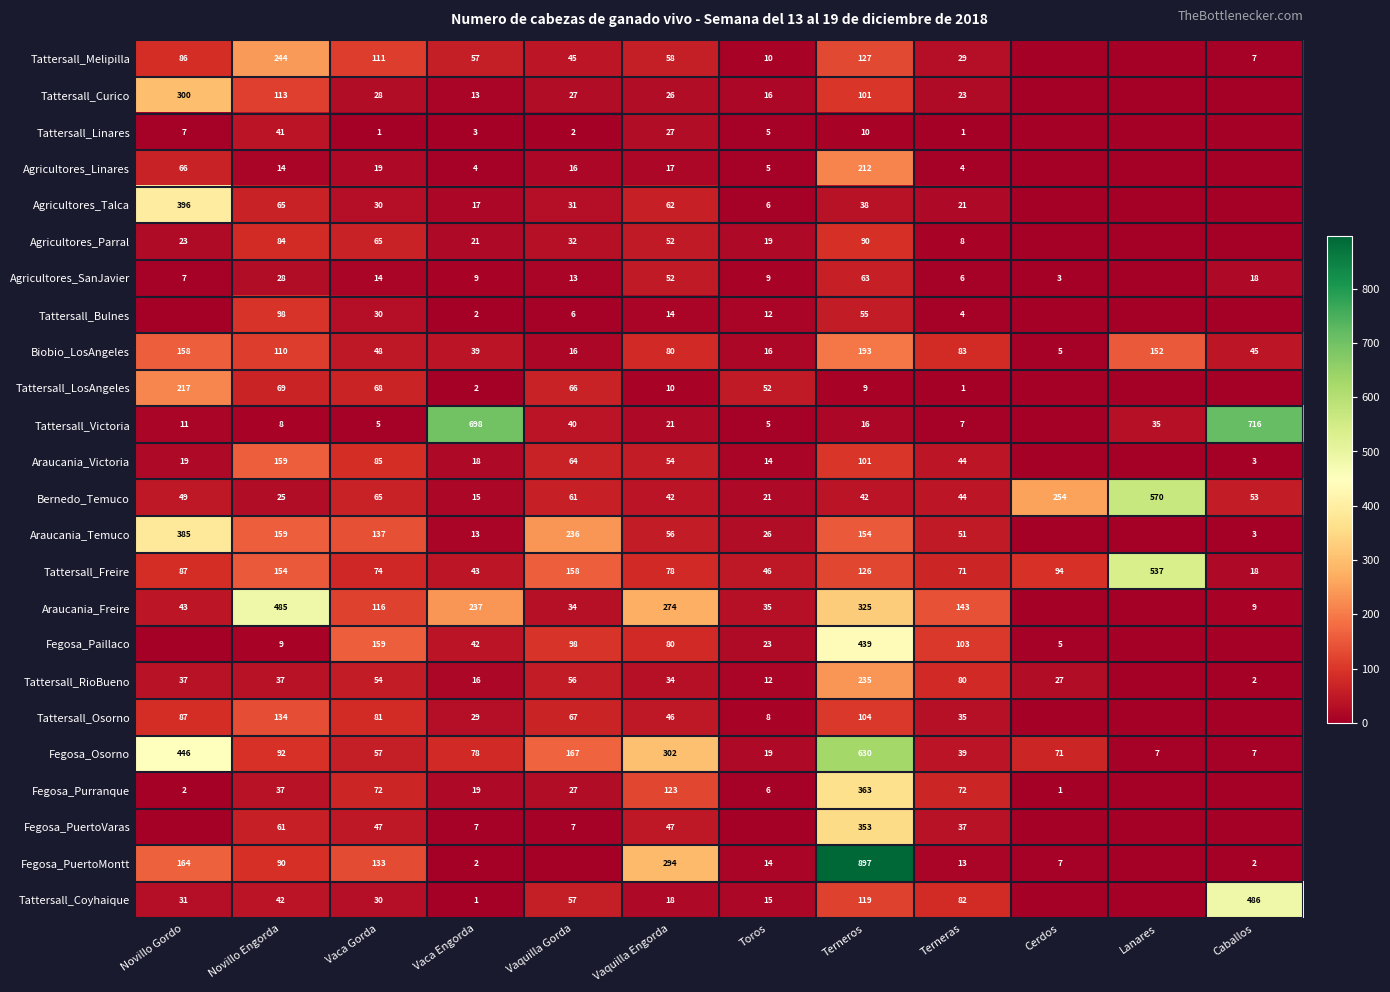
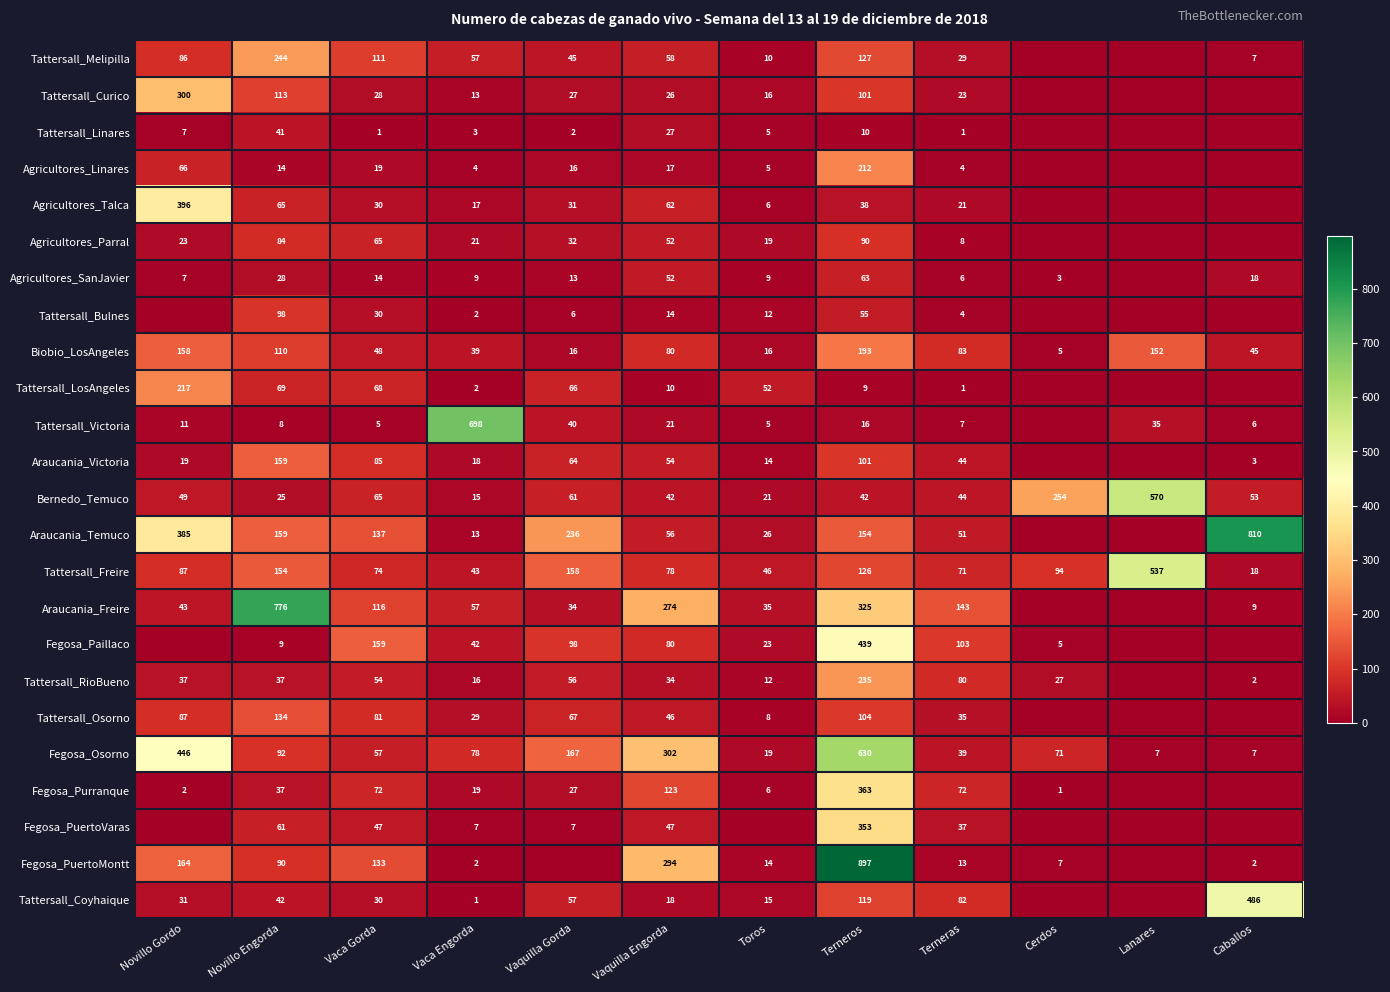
Tattersall_Victoria, Caballos: 716 -> 6
Araucania_Temuco, Caballos: 3 -> 810
Araucania_Freire, Novillo Engorda: 485 -> 776
Araucania_Freire, Vaca Engorda: 237 -> 57
